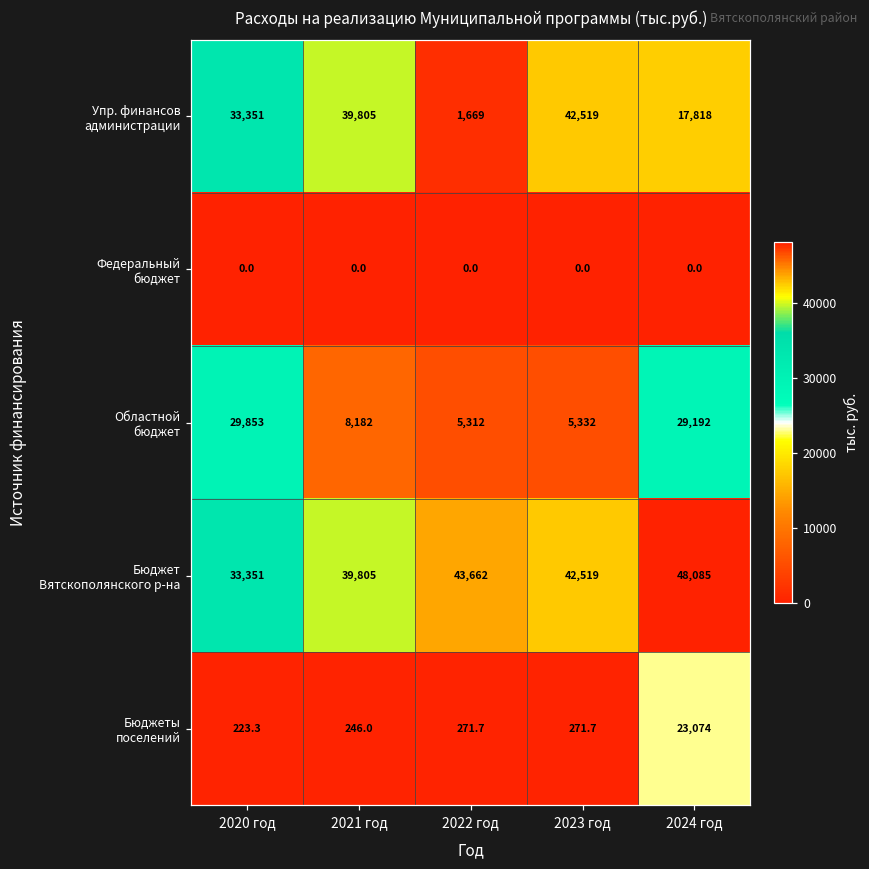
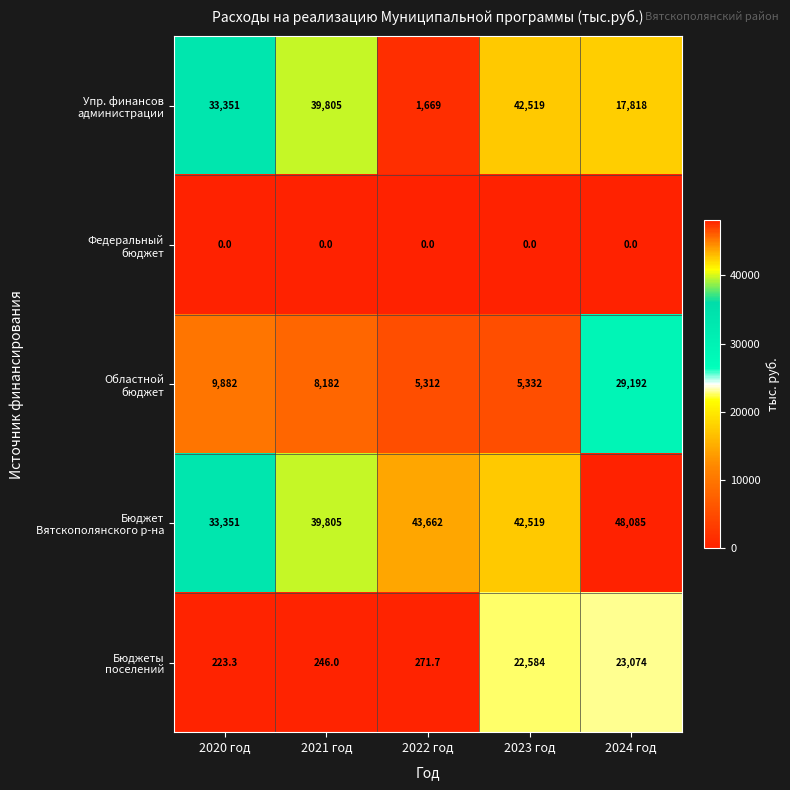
Областной бюджет, 2020 год: 29,853 -> 9,882
Бюджеты поселений, 2023 год: 271.7 -> 22,584
